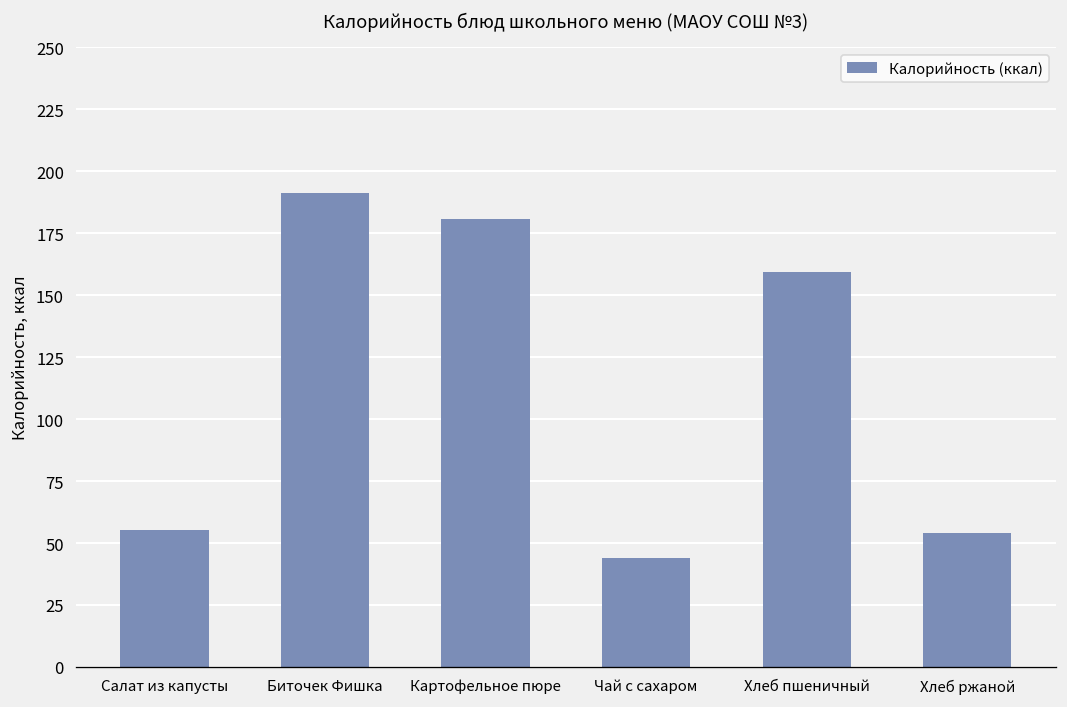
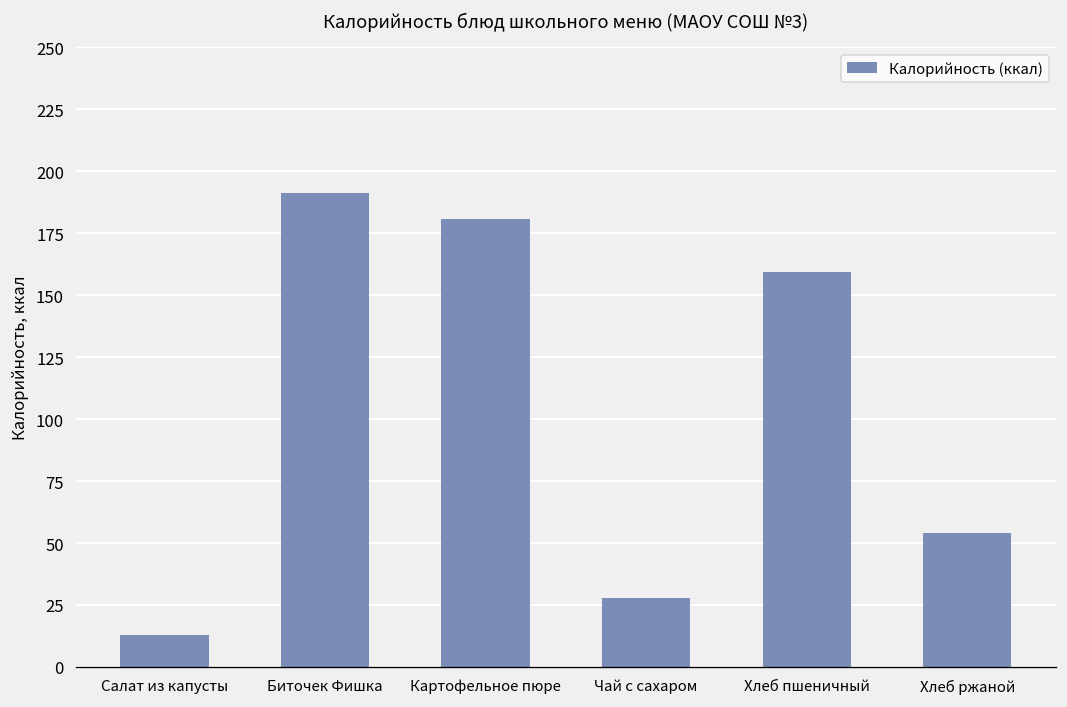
Салат из капусты: 55 -> 13
Чай с сахаром: 44 -> 28
